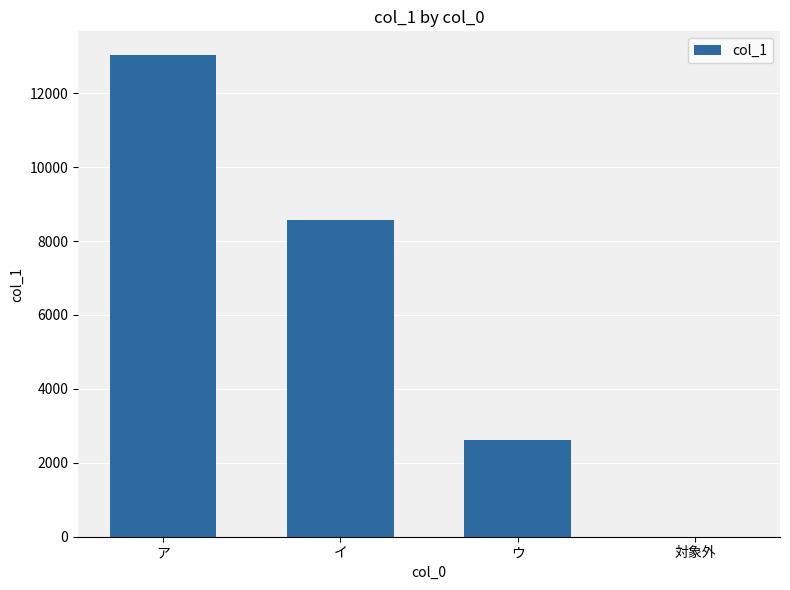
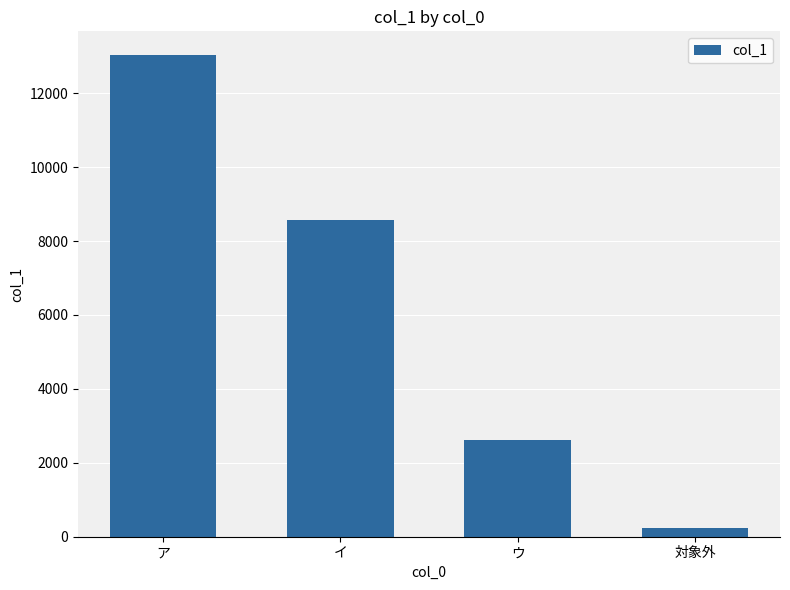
対象外: 0 -> 200
